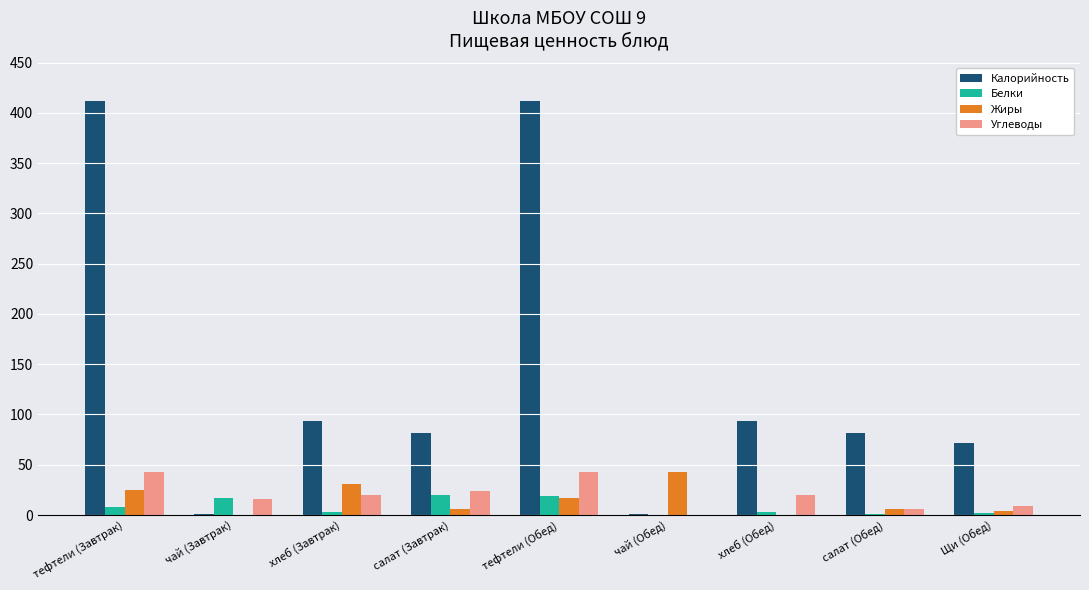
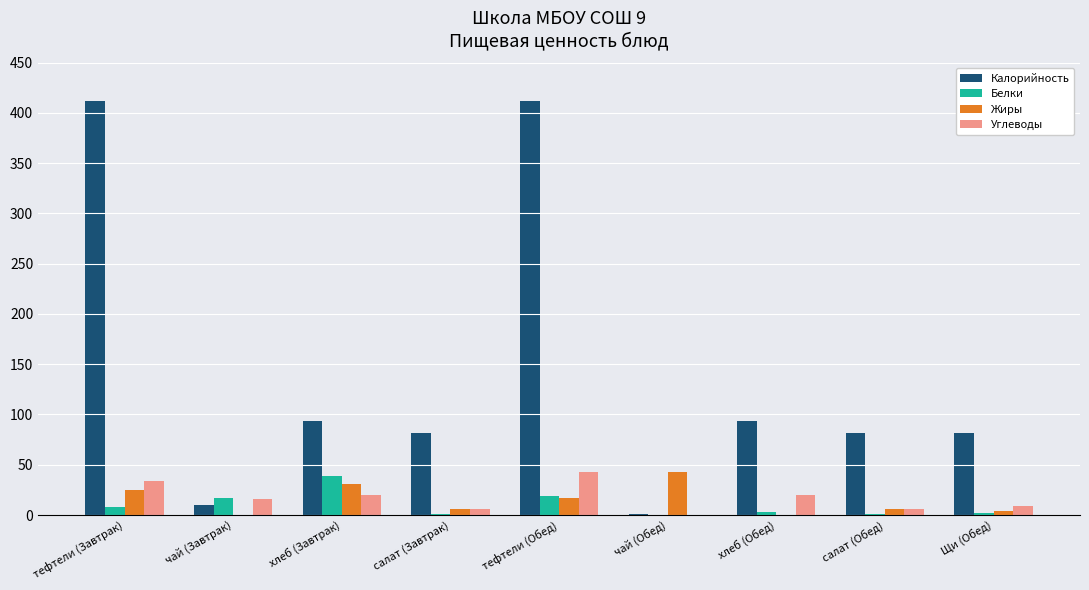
Углеводы, тефтели (Завтрак): 43 -> 34
Калорийность, чай (Завтрак): 1 -> 10
Белки, хлеб (Завтрак): 3 -> 39
Белки, салат (Завтрак): 20 -> 1
Углеводы, салат (Завтрак): 24 -> 6
Калорийность, Щи (Обед): 72 -> 82
